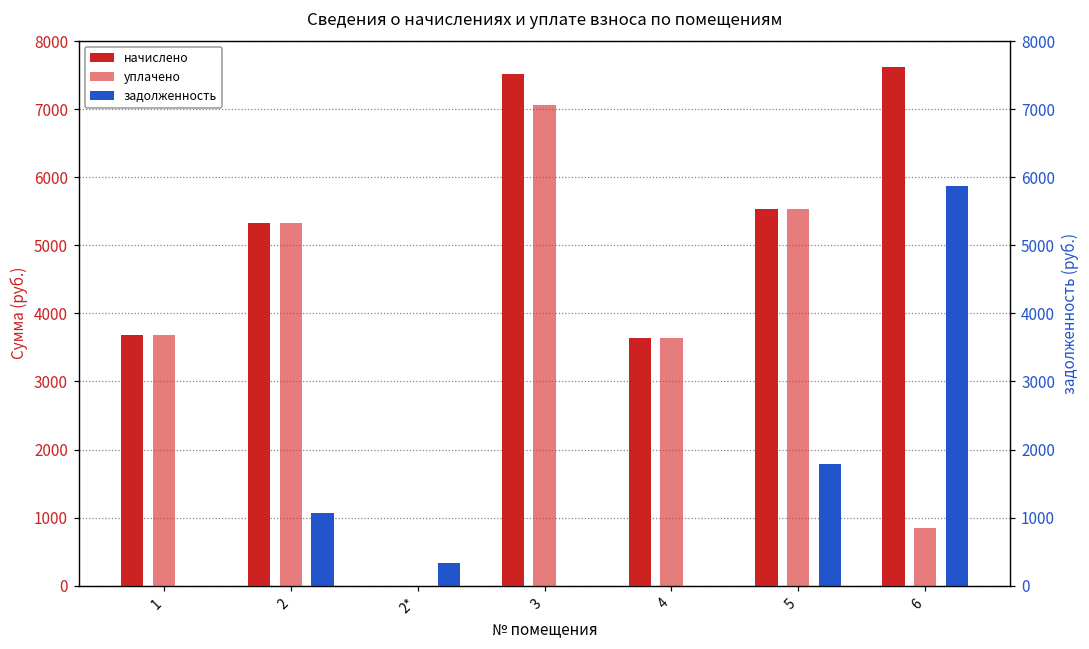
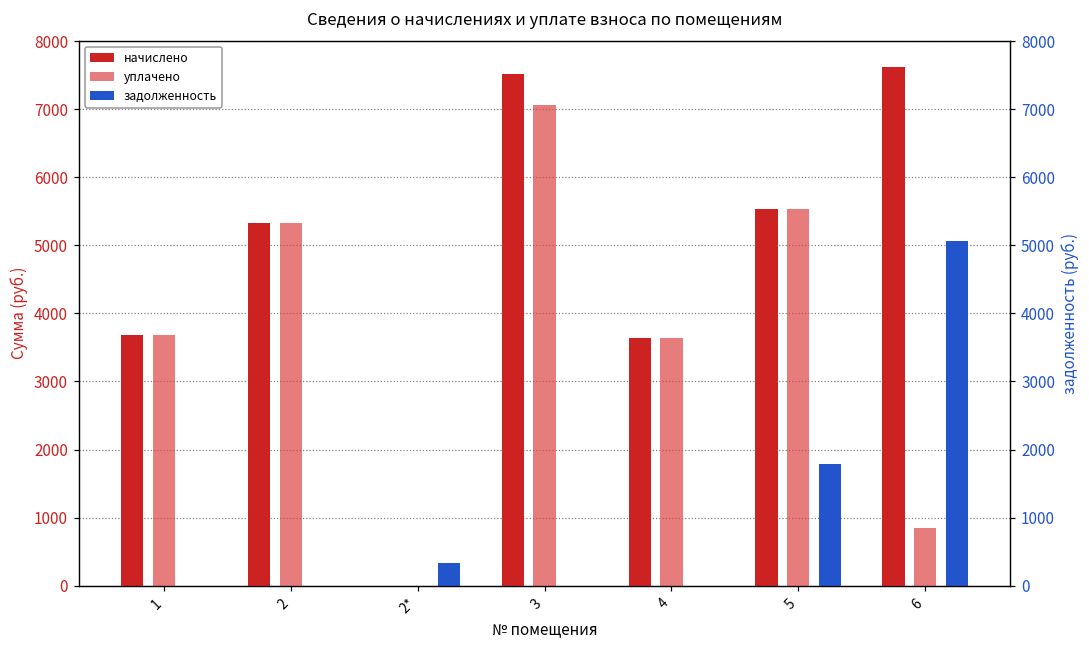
задолженность, 2: 1100 -> 0
задолженность, 6: 5900 -> 5100
